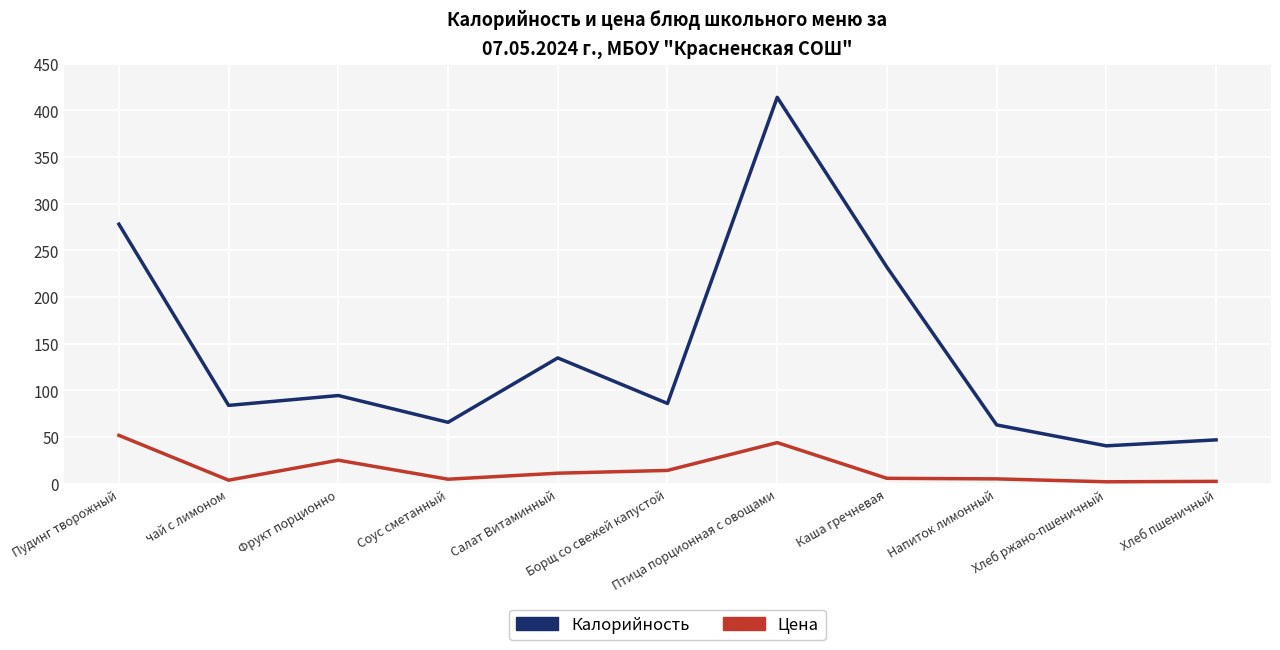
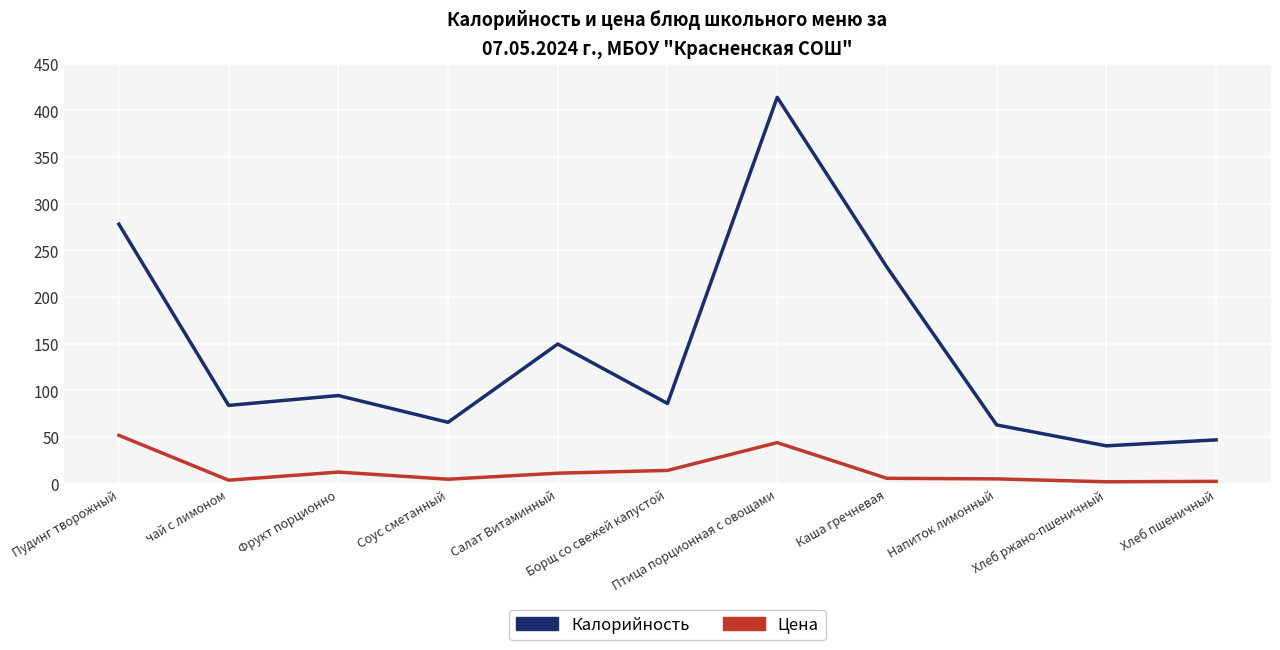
Цена, Фрукт порционно: 30 -> 10
Калорийность, Салат Витаминный: 130 -> 150
